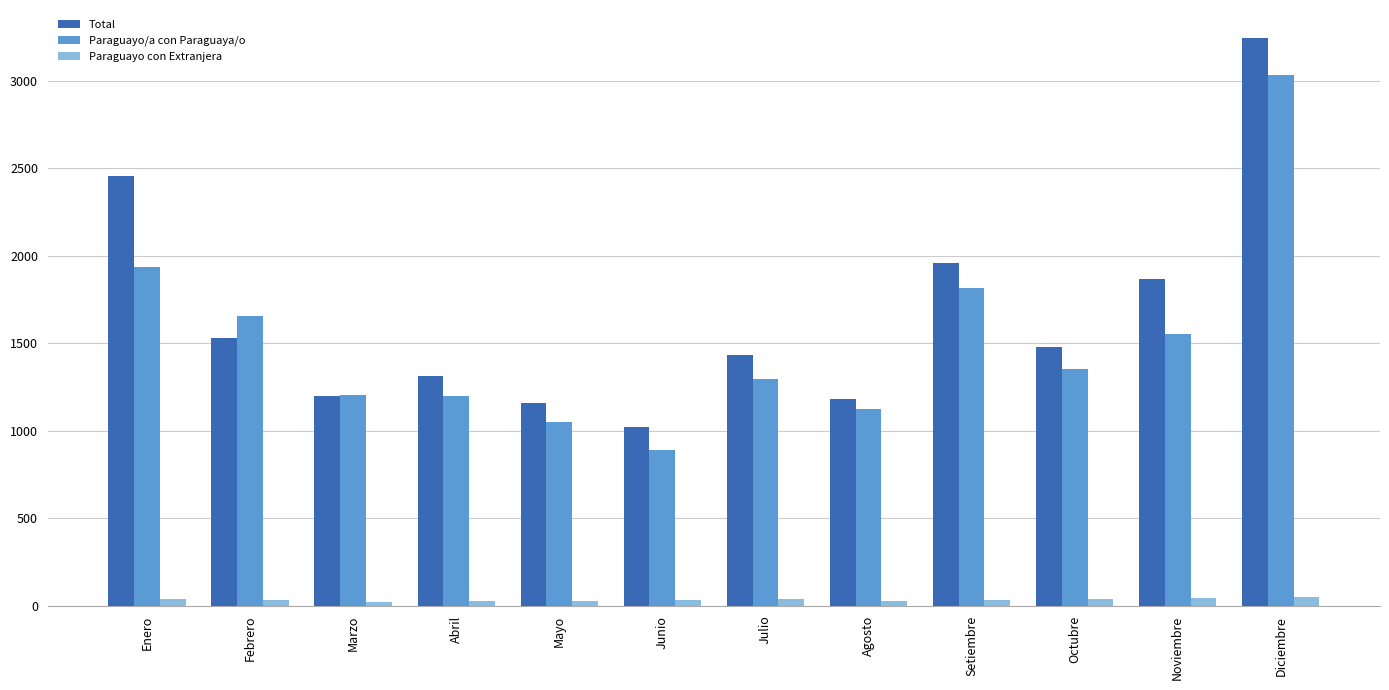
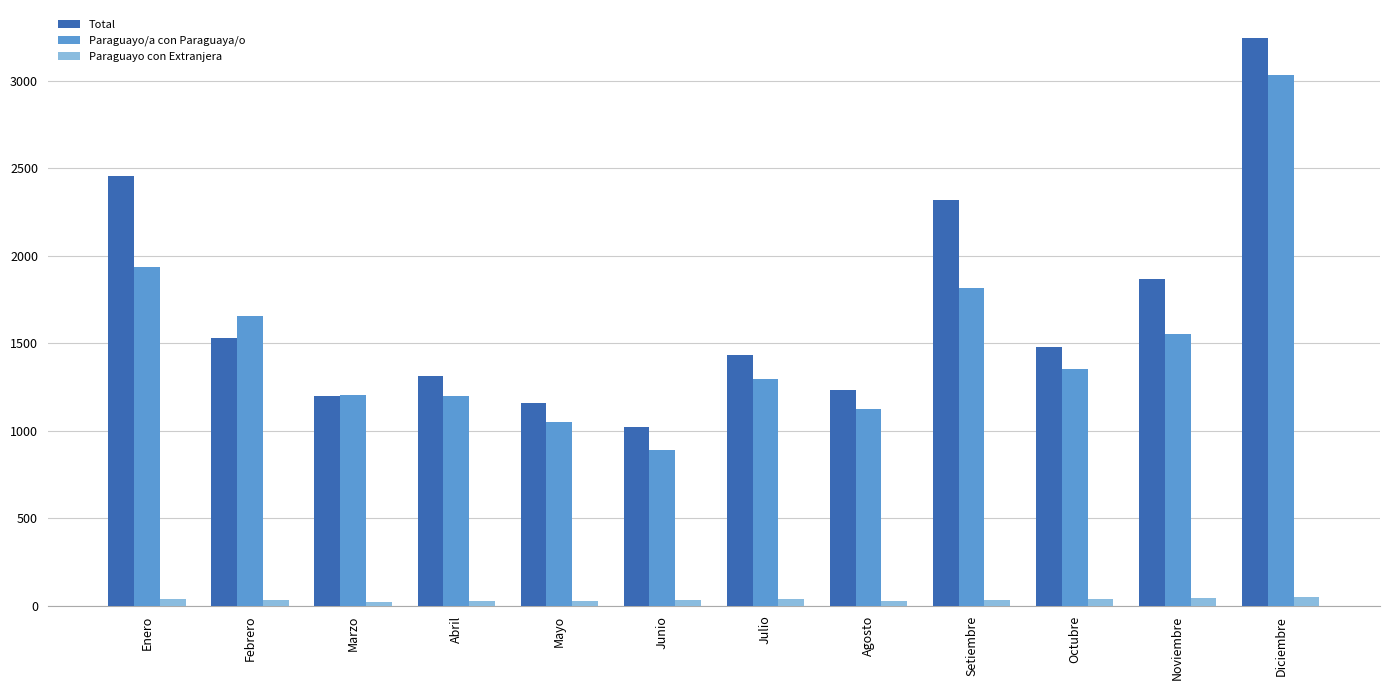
Total, Agosto: 1180 -> 1240
Total, Setiembre: 1960 -> 2320
